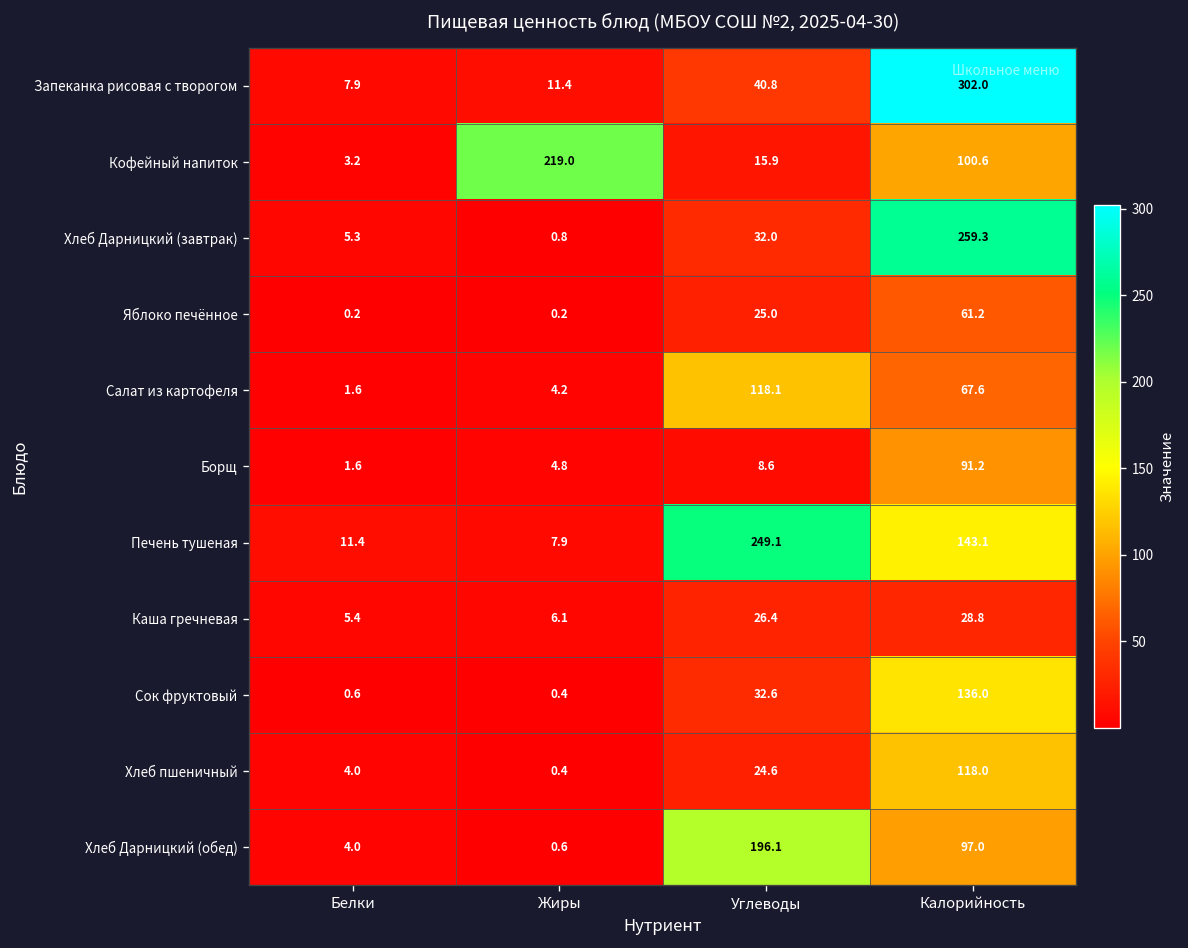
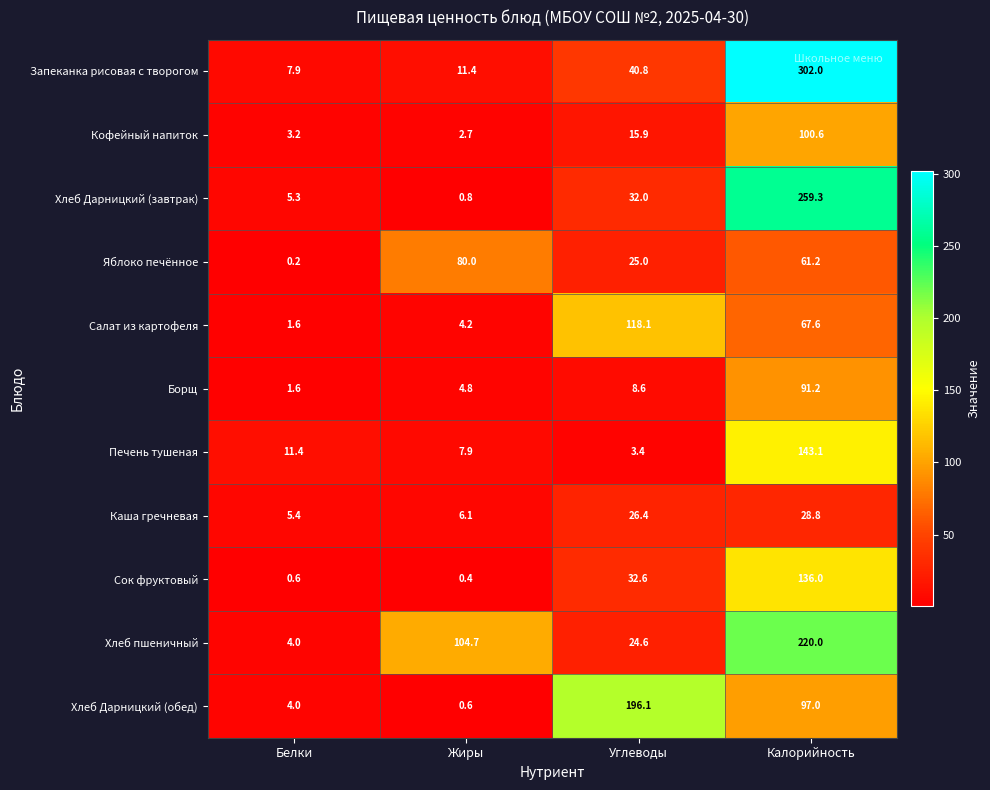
Кофейный напиток, Жиры: 219.0 -> 2.7
Яблоко печённое, Жиры: 0.2 -> 80.0
Печень тушеная, Углеводы: 249.1 -> 3.4
Хлеб пшеничный, Жиры: 0.4 -> 104.7
Хлеб пшеничный, Калорийность: 118.0 -> 220.0
